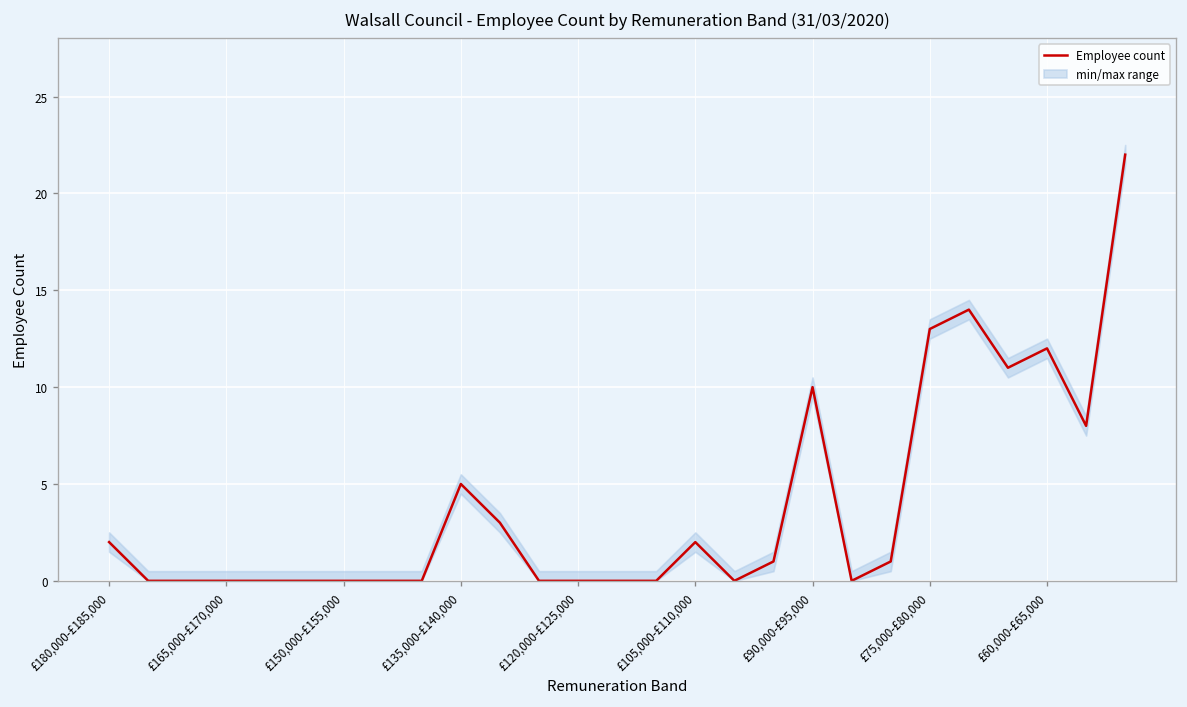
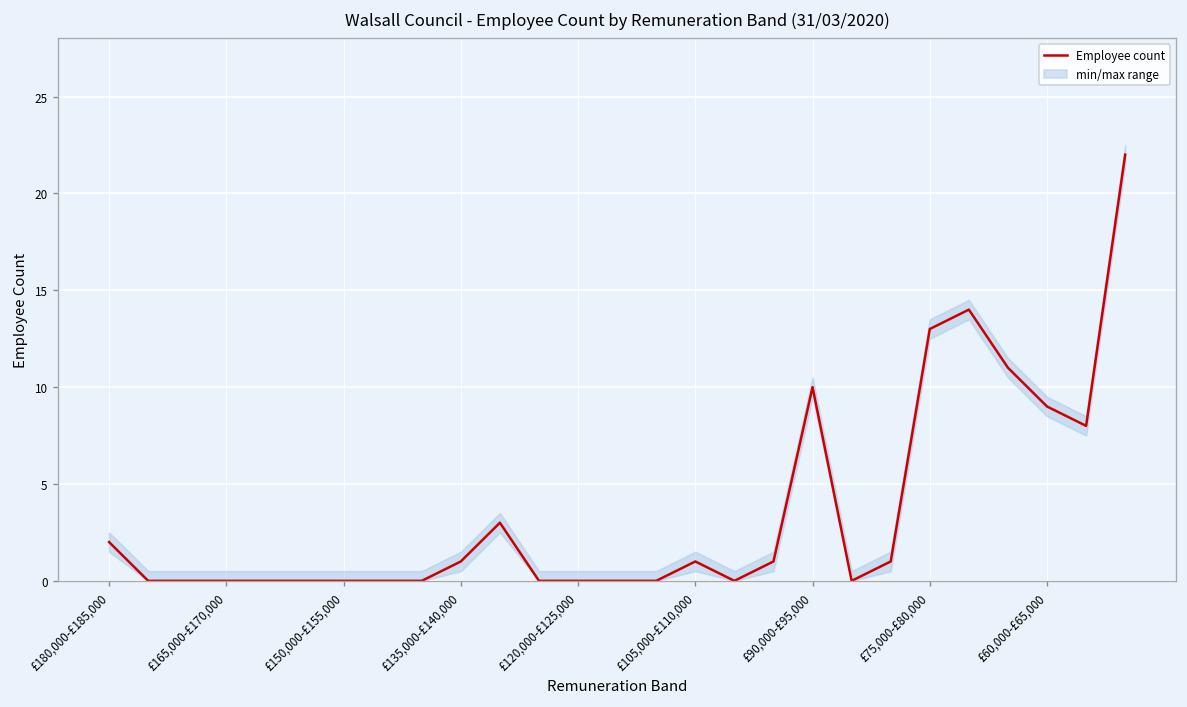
Employee count, £135,000-£140,000: 5 -> 1
Employee count, £105,000-£110,000: 2 -> 1
Employee count, £60,000-£65,000: 12 -> 9
